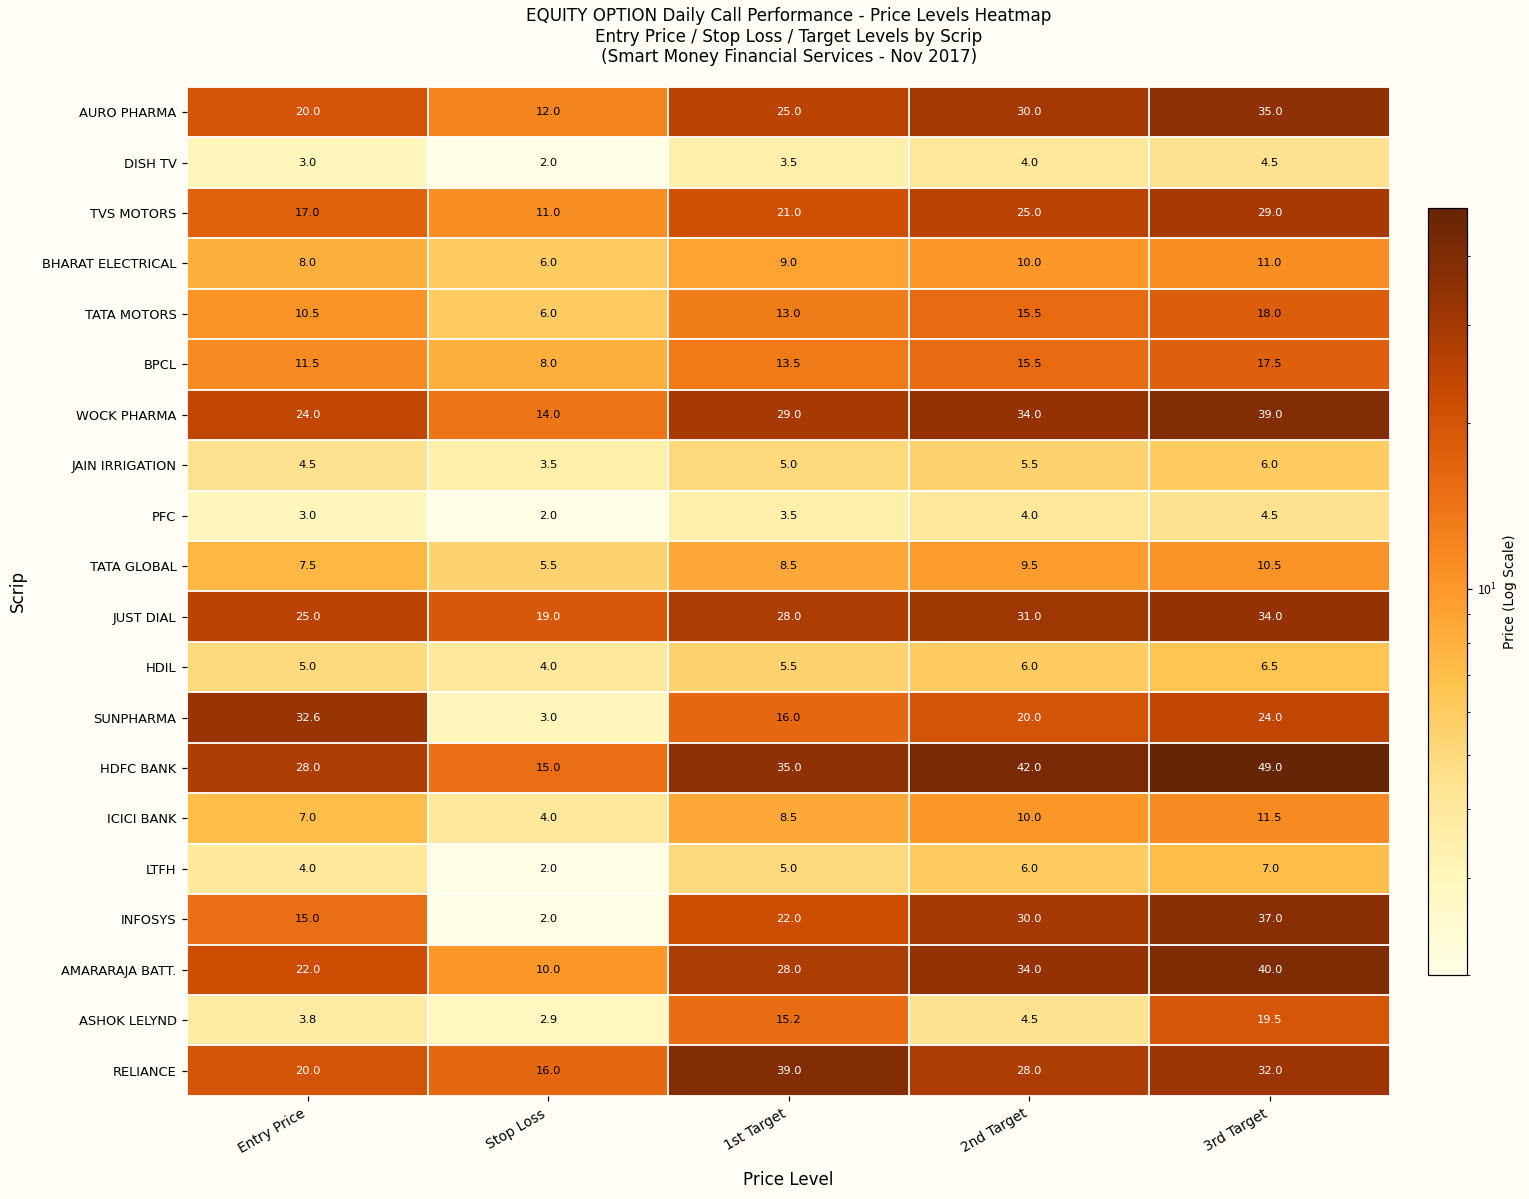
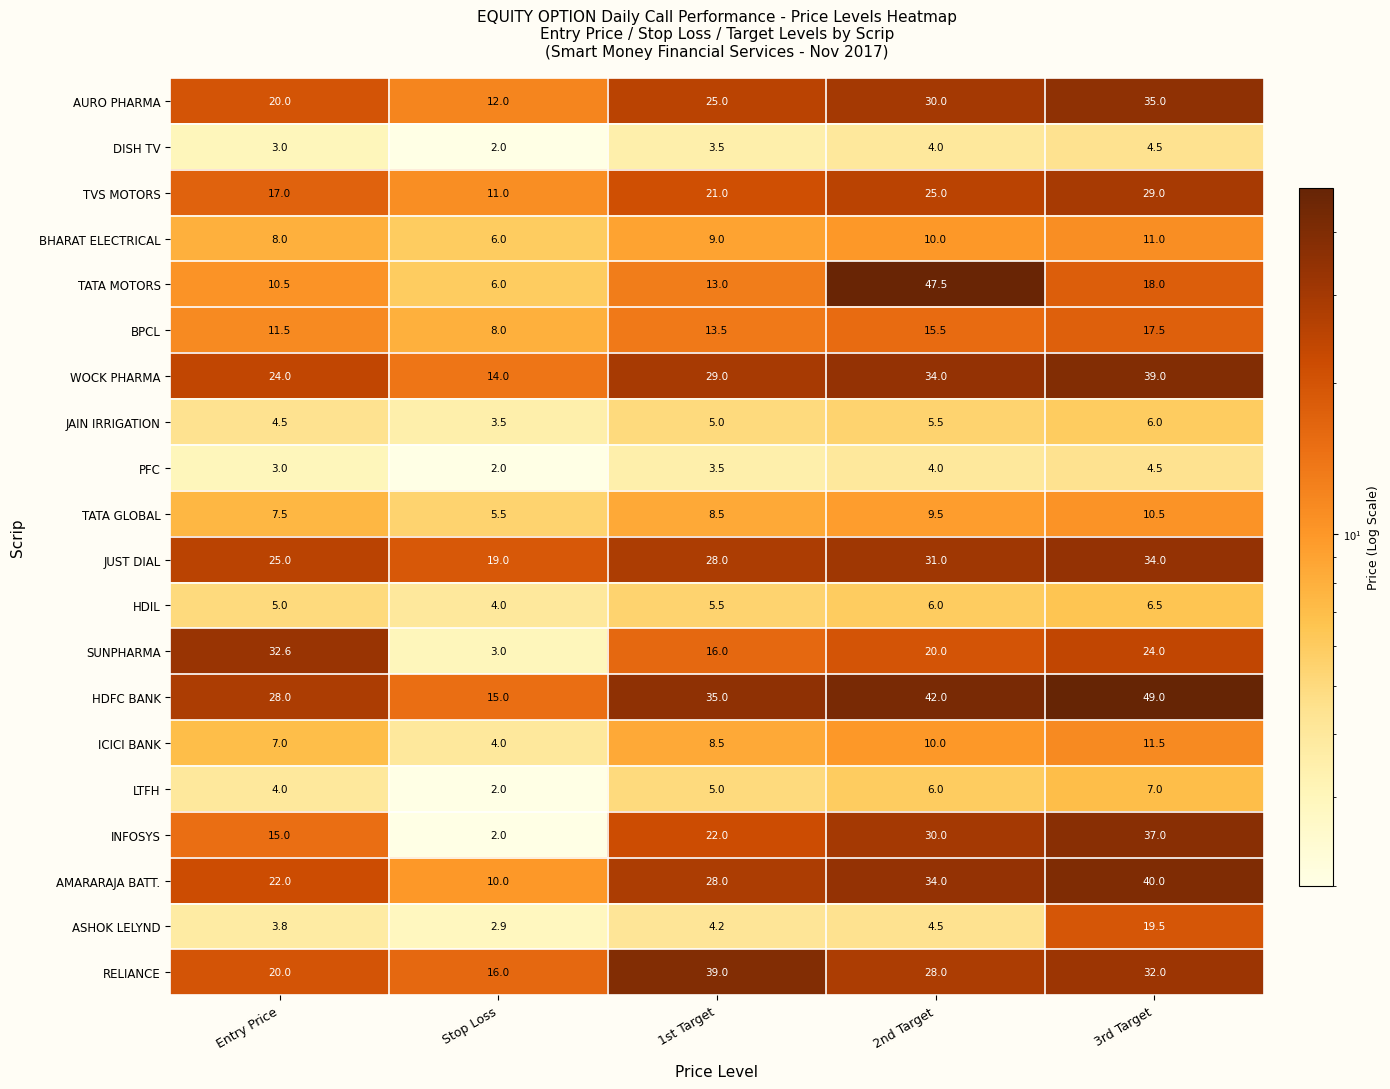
TATA MOTORS, 2nd Target: 15.5 -> 47.5
ASHOK LELYND, 1st Target: 15.2 -> 4.2
